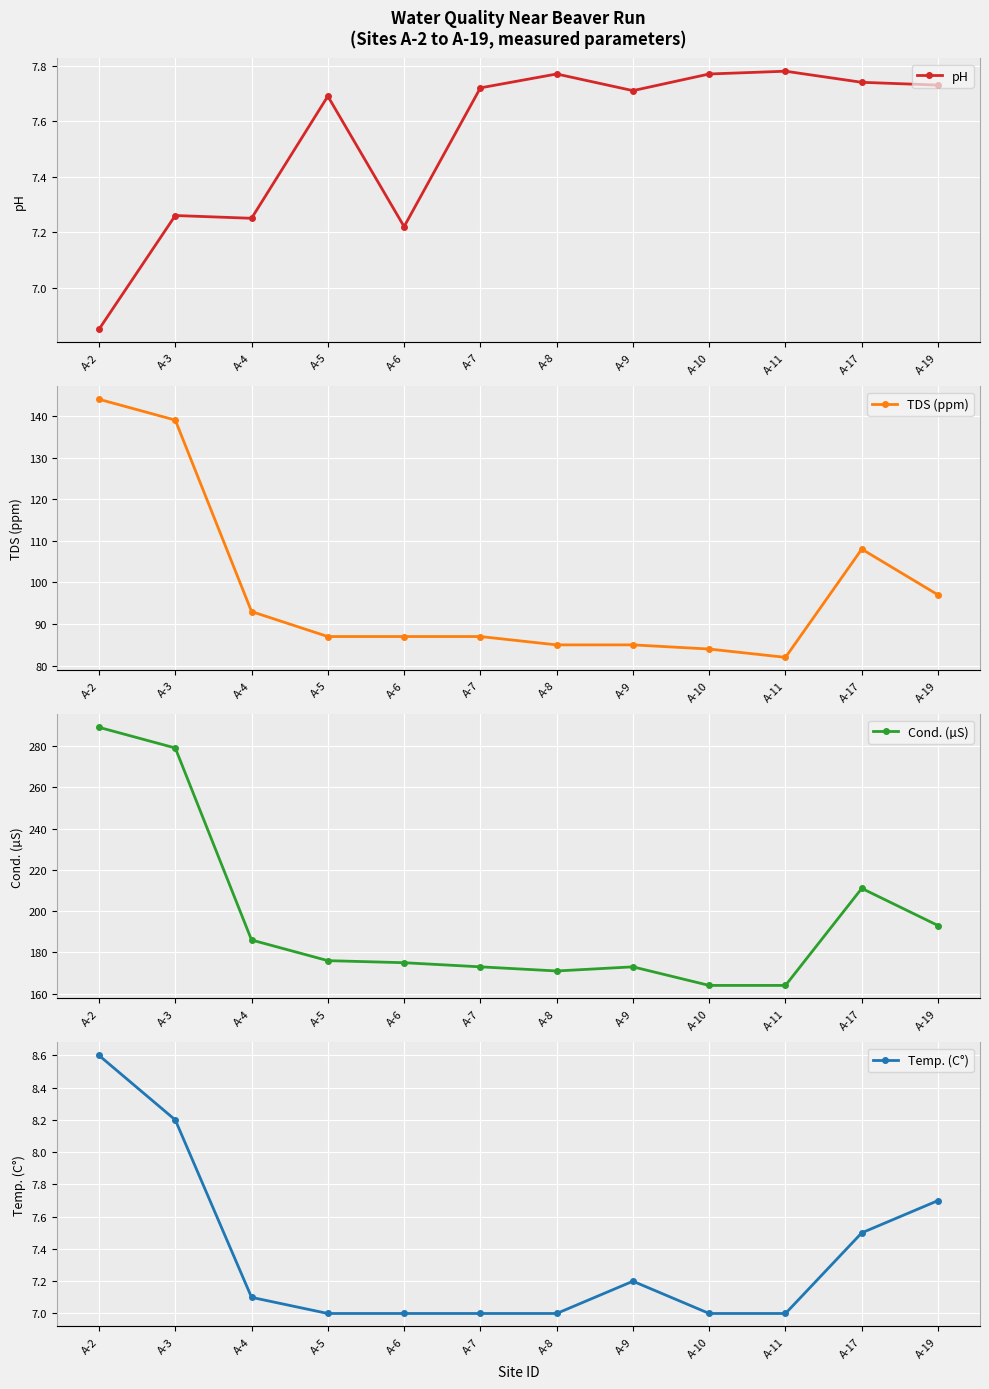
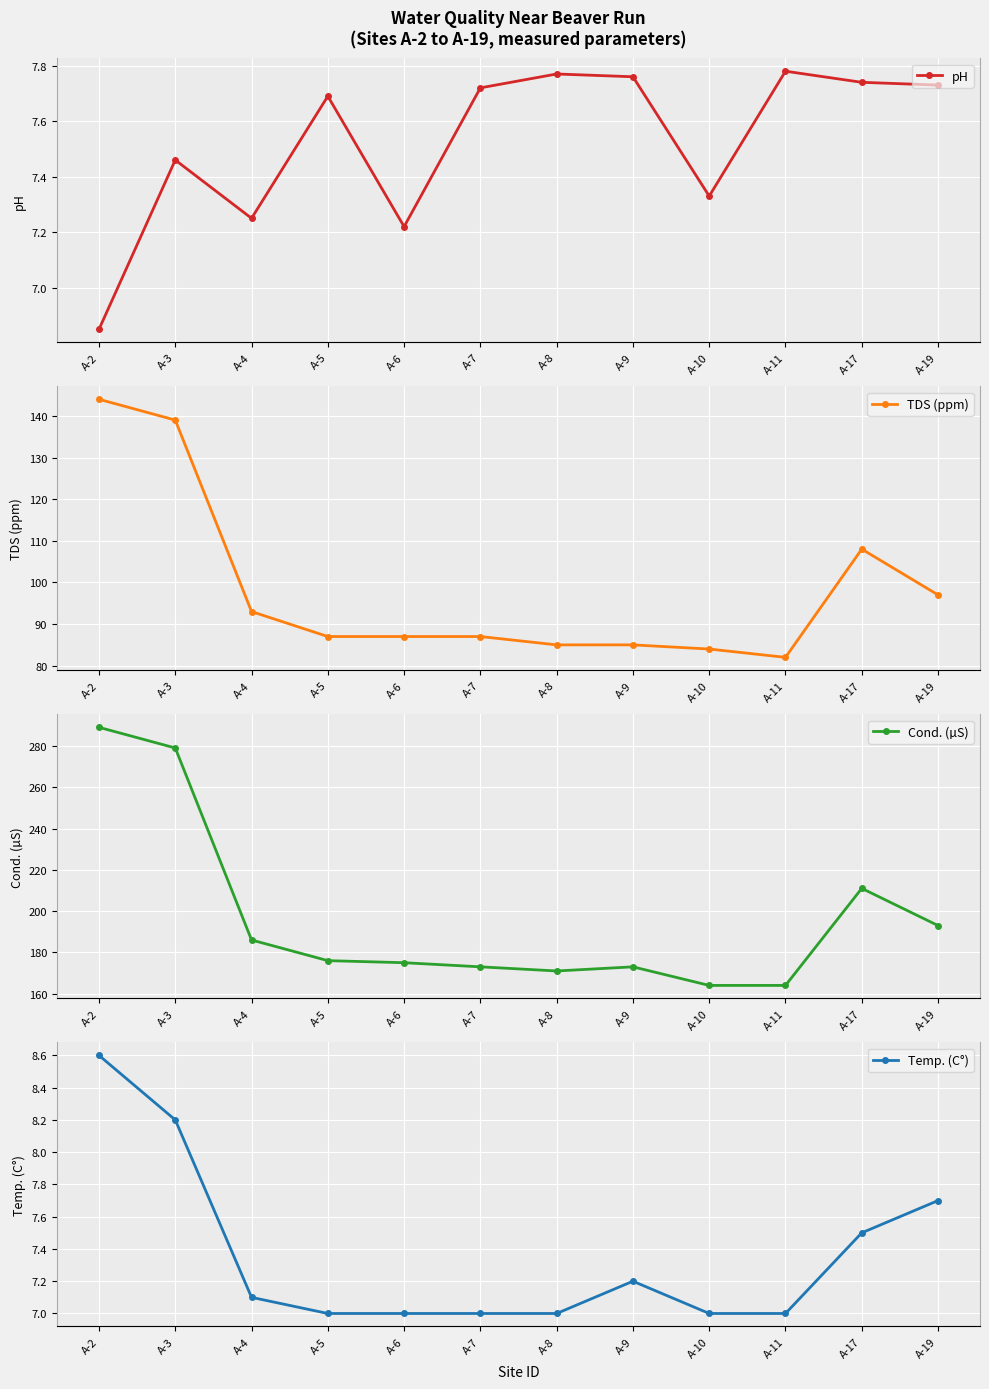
Water Quality Near Beaver Run (Sites A-2 to A-19, measured parameters), A-3: 7.26 -> 7.46
Water Quality Near Beaver Run (Sites A-2 to A-19, measured parameters), A-9: 7.71 -> 7.76
Water Quality Near Beaver Run (Sites A-2 to A-19, measured parameters), A-10: 7.77 -> 7.33
